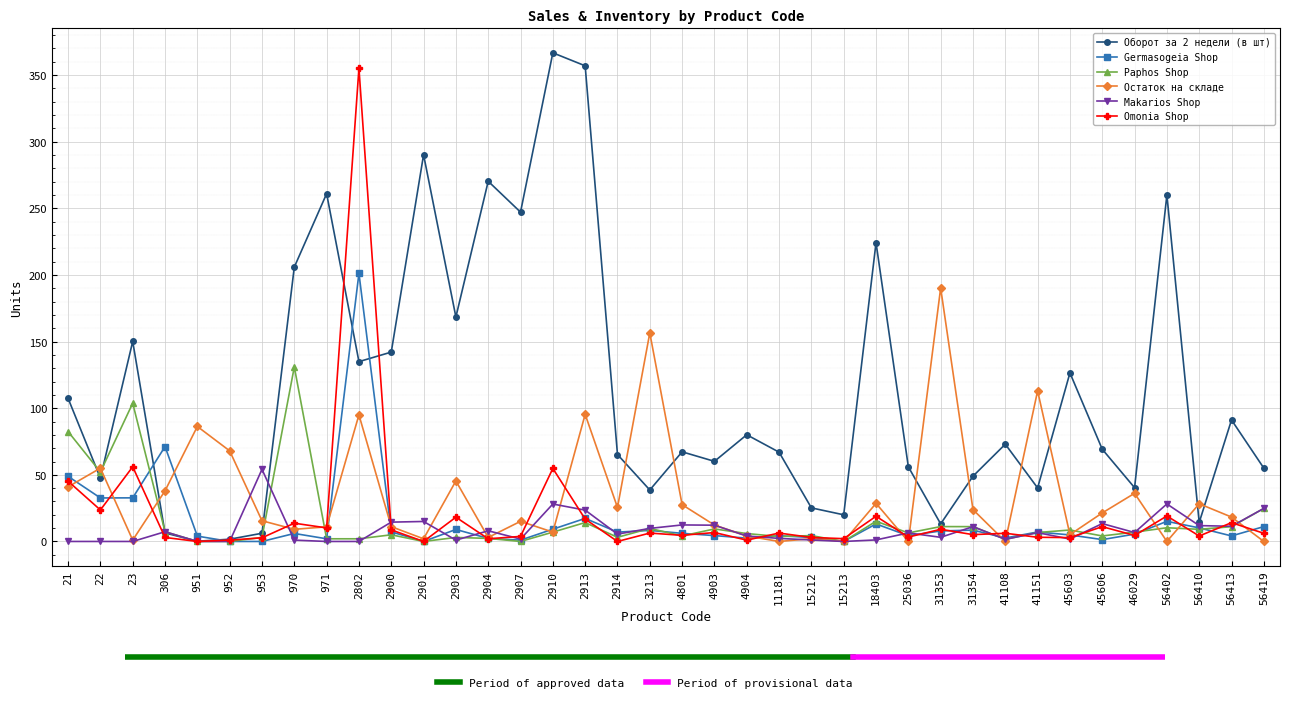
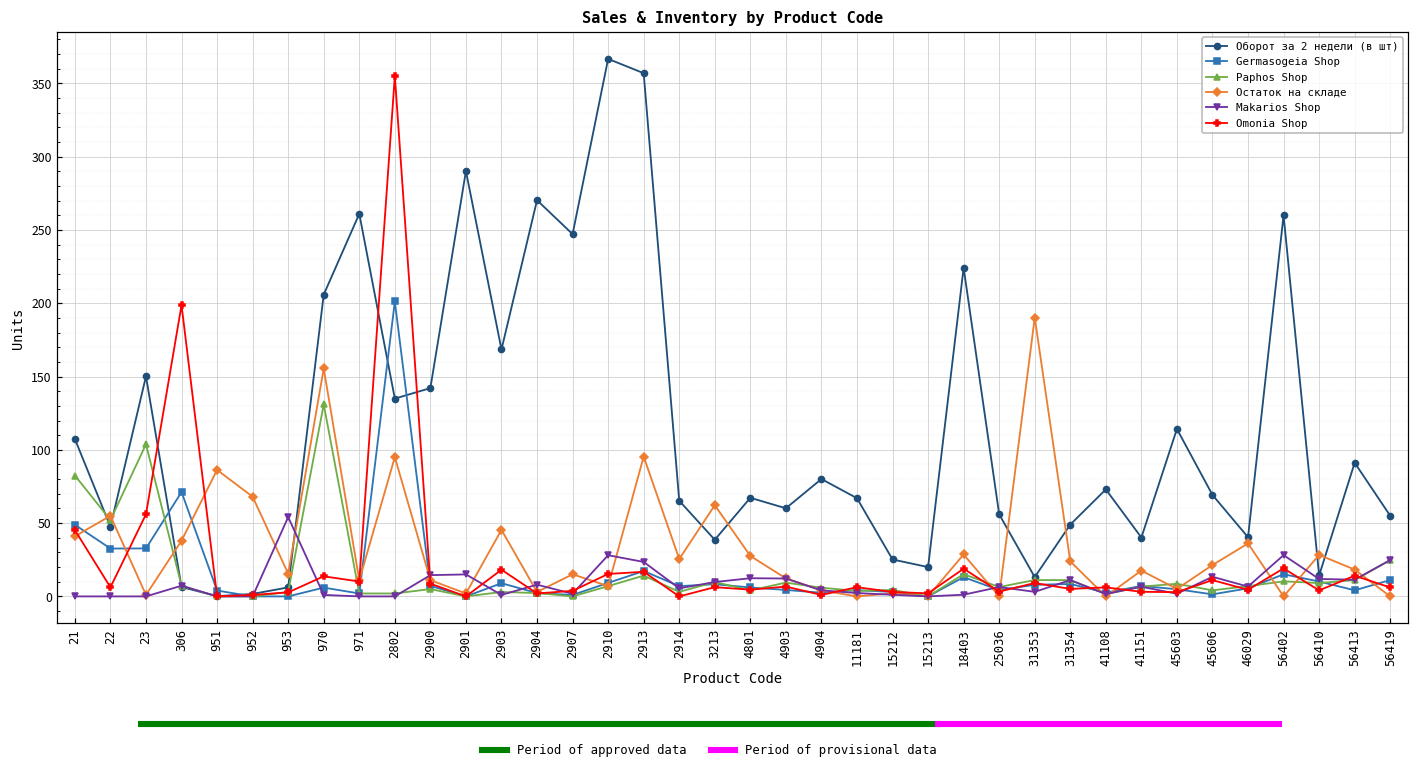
Sales & Inventory by Product Code, Omonia Shop, 22: 24 -> 6
Sales & Inventory by Product Code, Omonia Shop, 306: 3 -> 199
Sales & Inventory by Product Code, Остаток на складе, 970: 9 -> 156
Sales & Inventory by Product Code, Omonia Shop, 2910: 55 -> 15
Sales & Inventory by Product Code, Остаток на складе, 3213: 157 -> 62
Sales & Inventory by Product Code, Остаток на складе, 41151: 113 -> 18
Sales & Inventory by Product Code, Оборот за 2 недели (в шт), 45603: 127 -> 114
